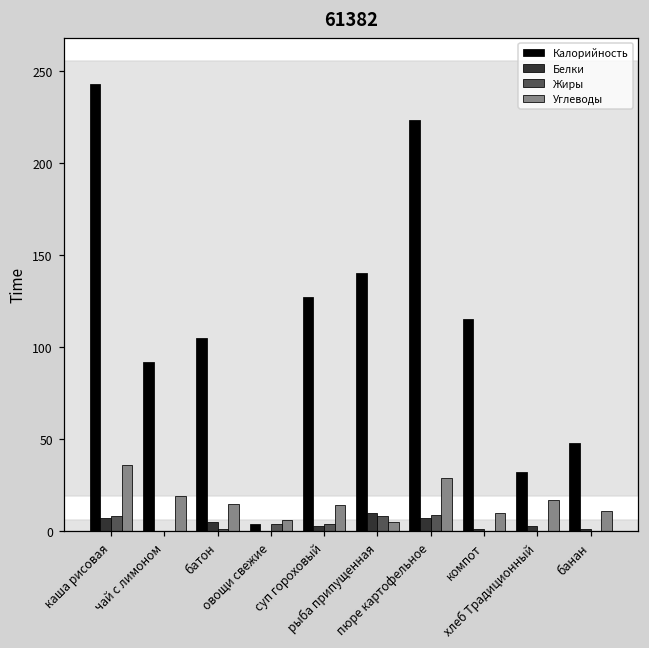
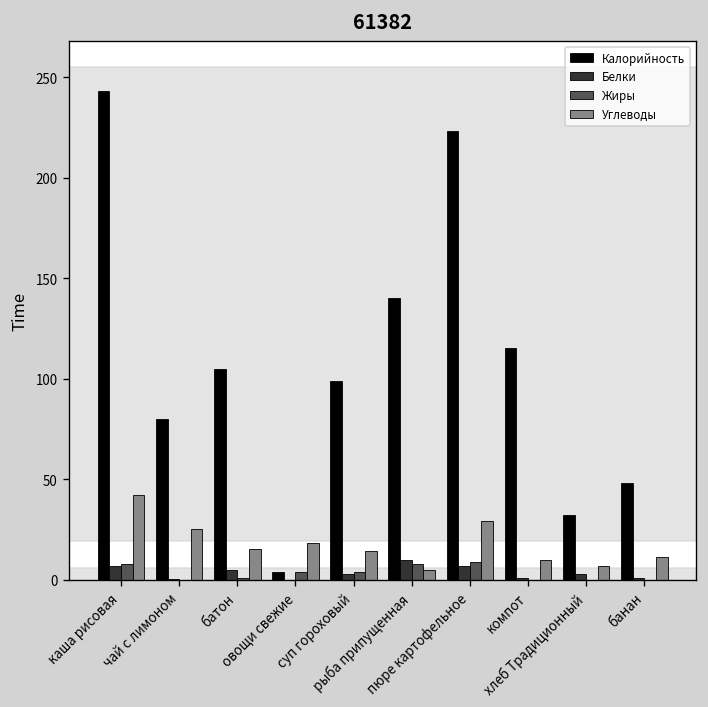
Углеводы, каша рисовая: 36 -> 42
Калорийность, чай с лимоном: 92 -> 80
Углеводы, чай с лимоном: 19 -> 25
Углеводы, овощи свежие: 6 -> 18
Калорийность, суп гороховый: 127 -> 99
Углеводы, хлеб Традиционный: 17 -> 7
